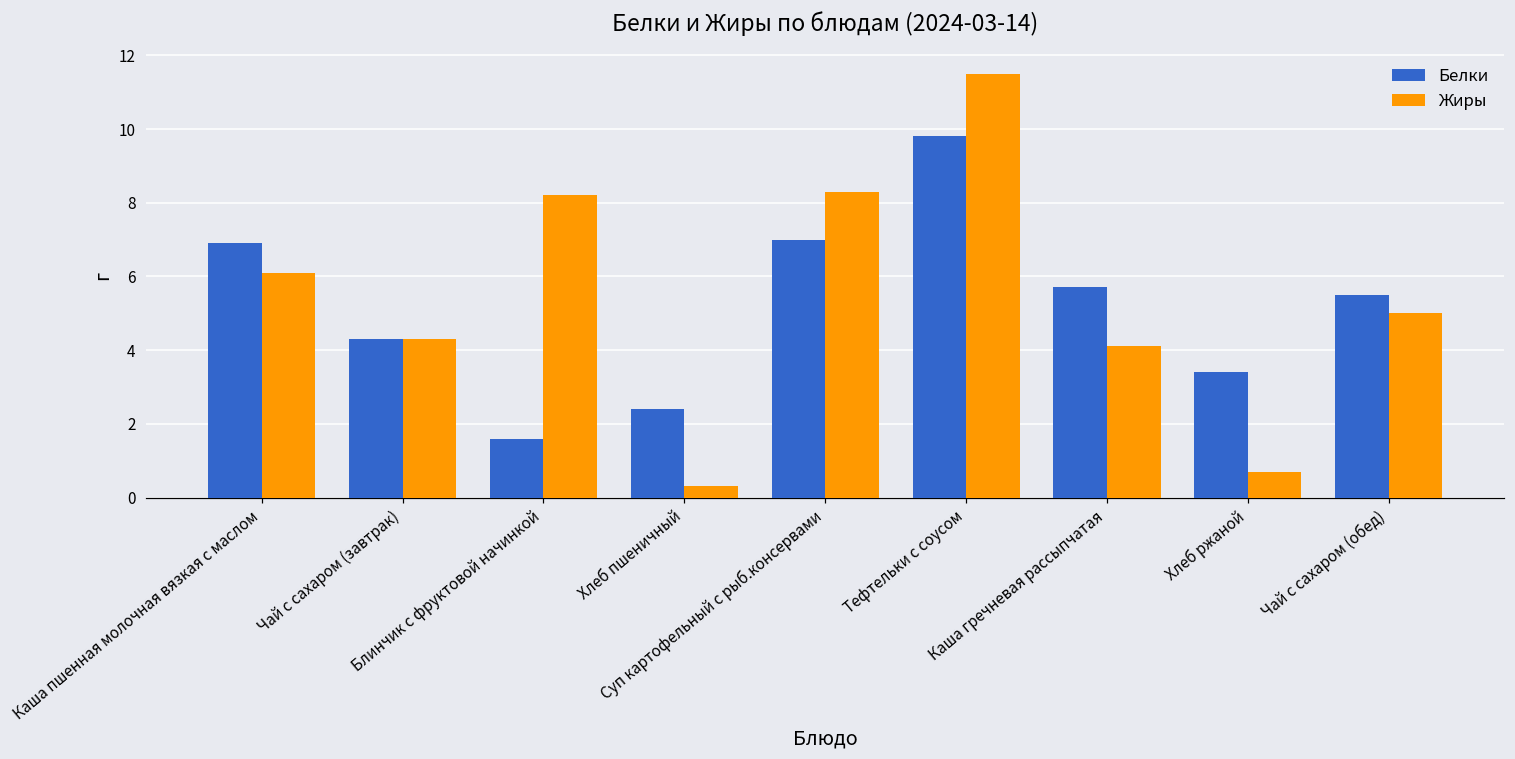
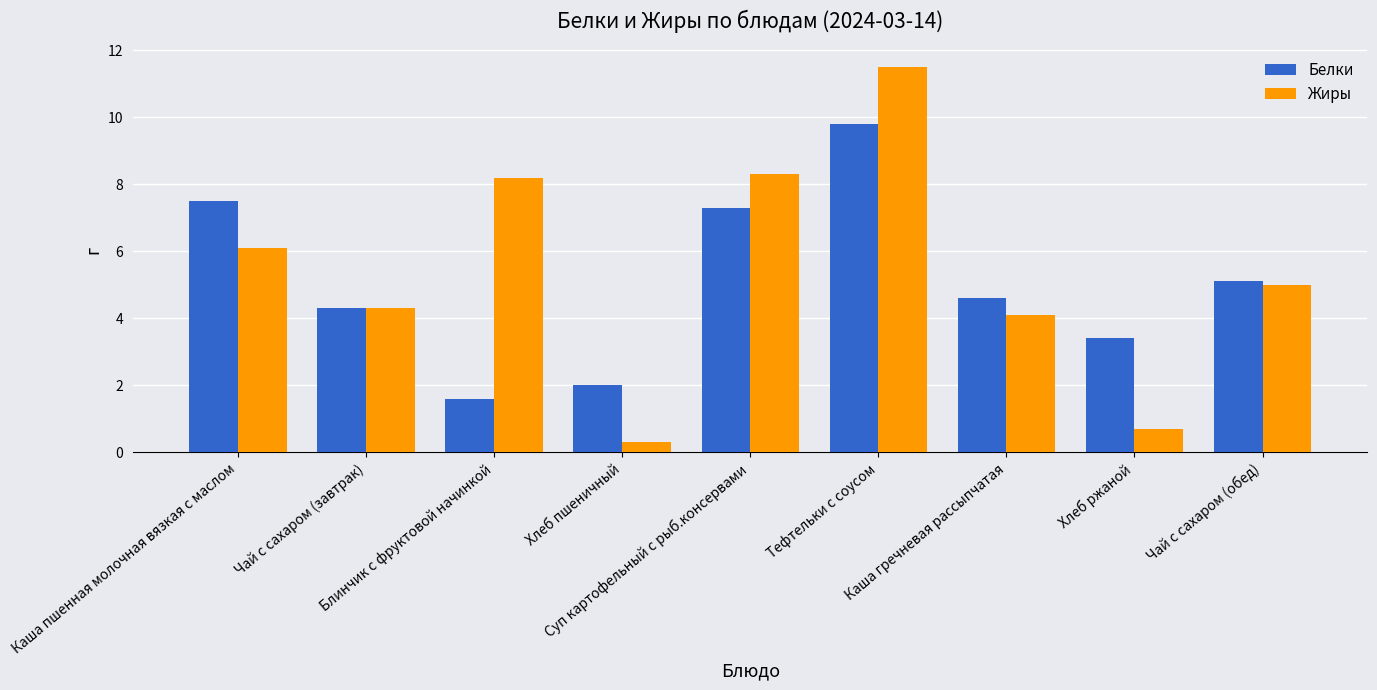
Белки, Каша пшенная молочная вязкая с маслом: 6.9 -> 7.5
Белки, Хлеб пшеничный: 2.4 -> 2.0
Белки, Суп картофельный с рыб.консервами: 7.0 -> 7.3
Белки, Каша гречневая рассыпчатая: 5.7 -> 4.6
Белки, Чай с сахаром (обед): 5.5 -> 5.1
